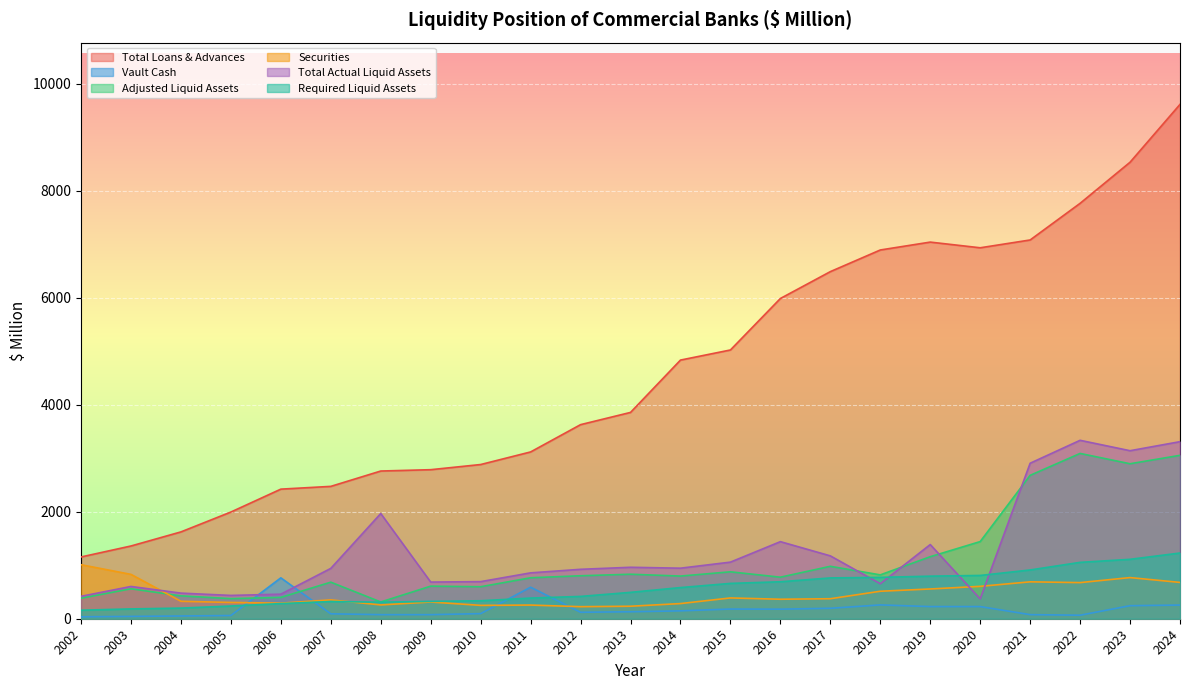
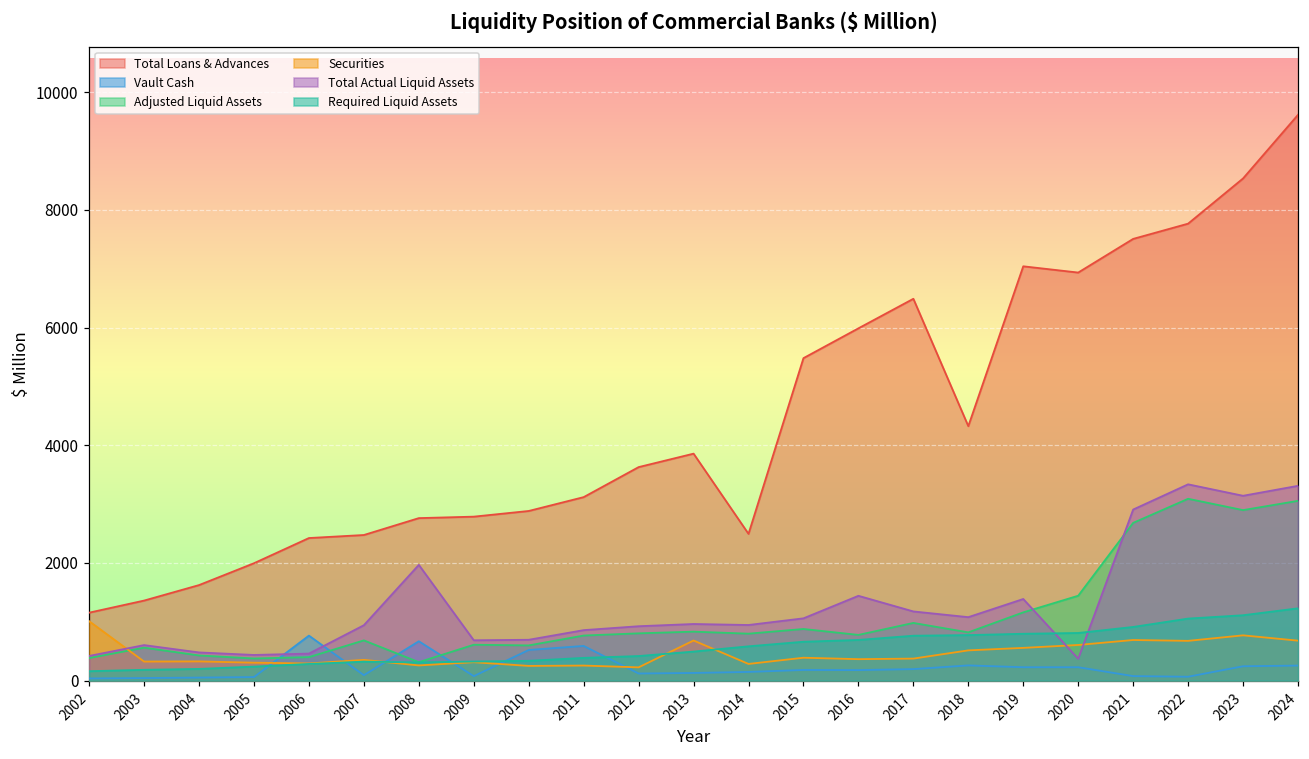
Securities, 2003: 800 -> 300
Vault Cash, 2008: 100 -> 700
Vault Cash, 2010: 100 -> 500
Securities, 2013: 200 -> 700
Total Loans & Advances, 2014: 4800 -> 2500
Total Loans & Advances, 2015: 5000 -> 5500
Total Loans & Advances, 2018: 6900 -> 4300
Total Actual Liquid Assets, 2018: 700 -> 1100
Total Loans & Advances, 2021: 7100 -> 7500
